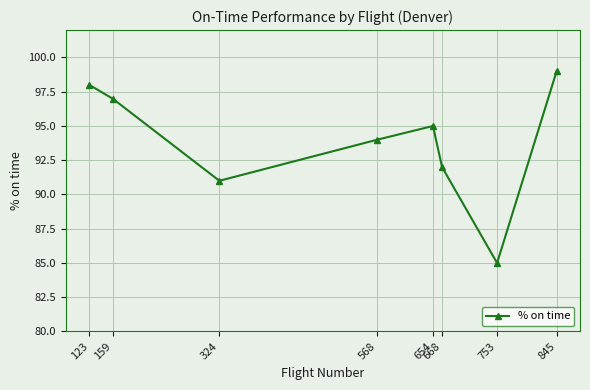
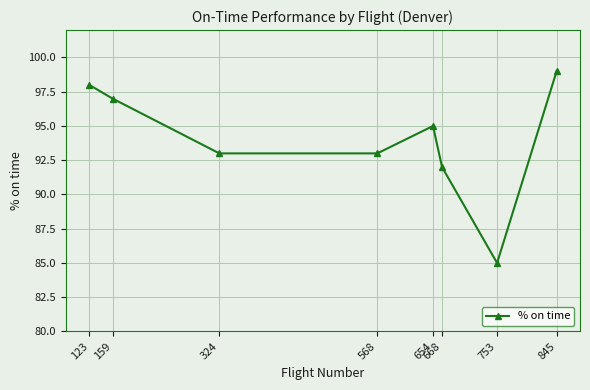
324: 91 -> 93
568: 94 -> 93
